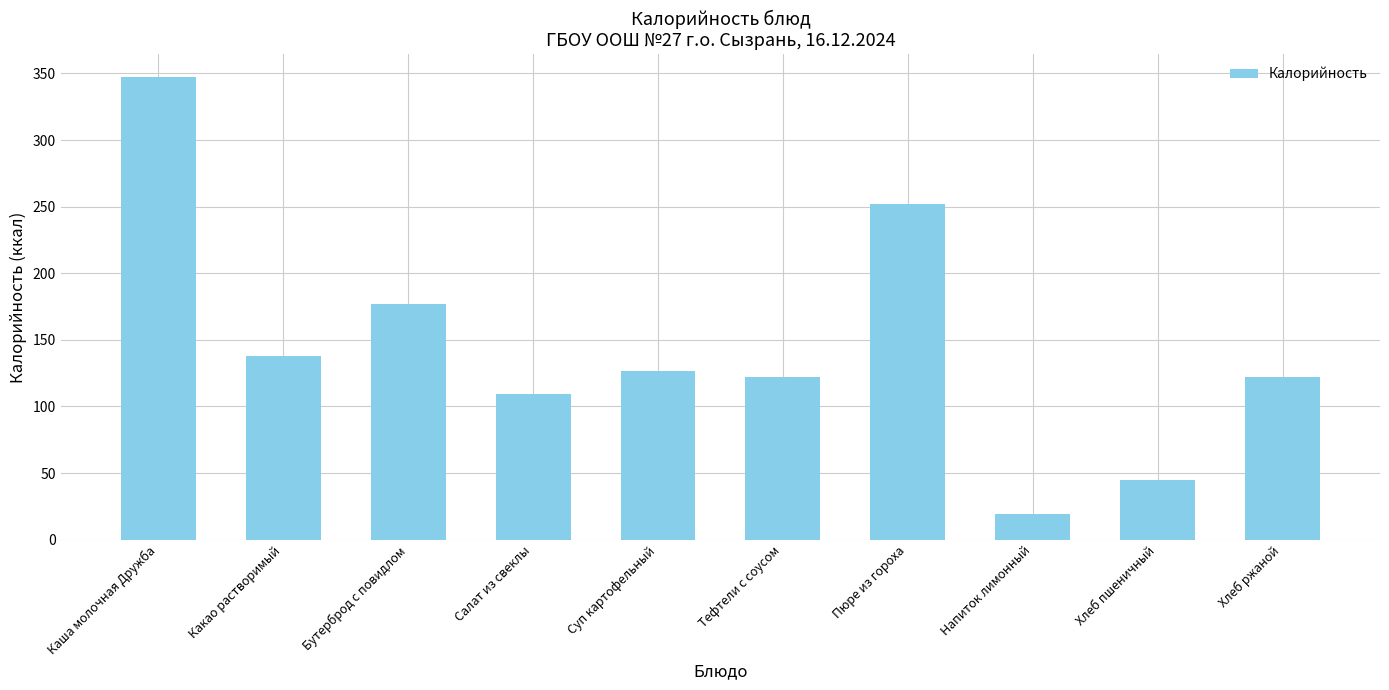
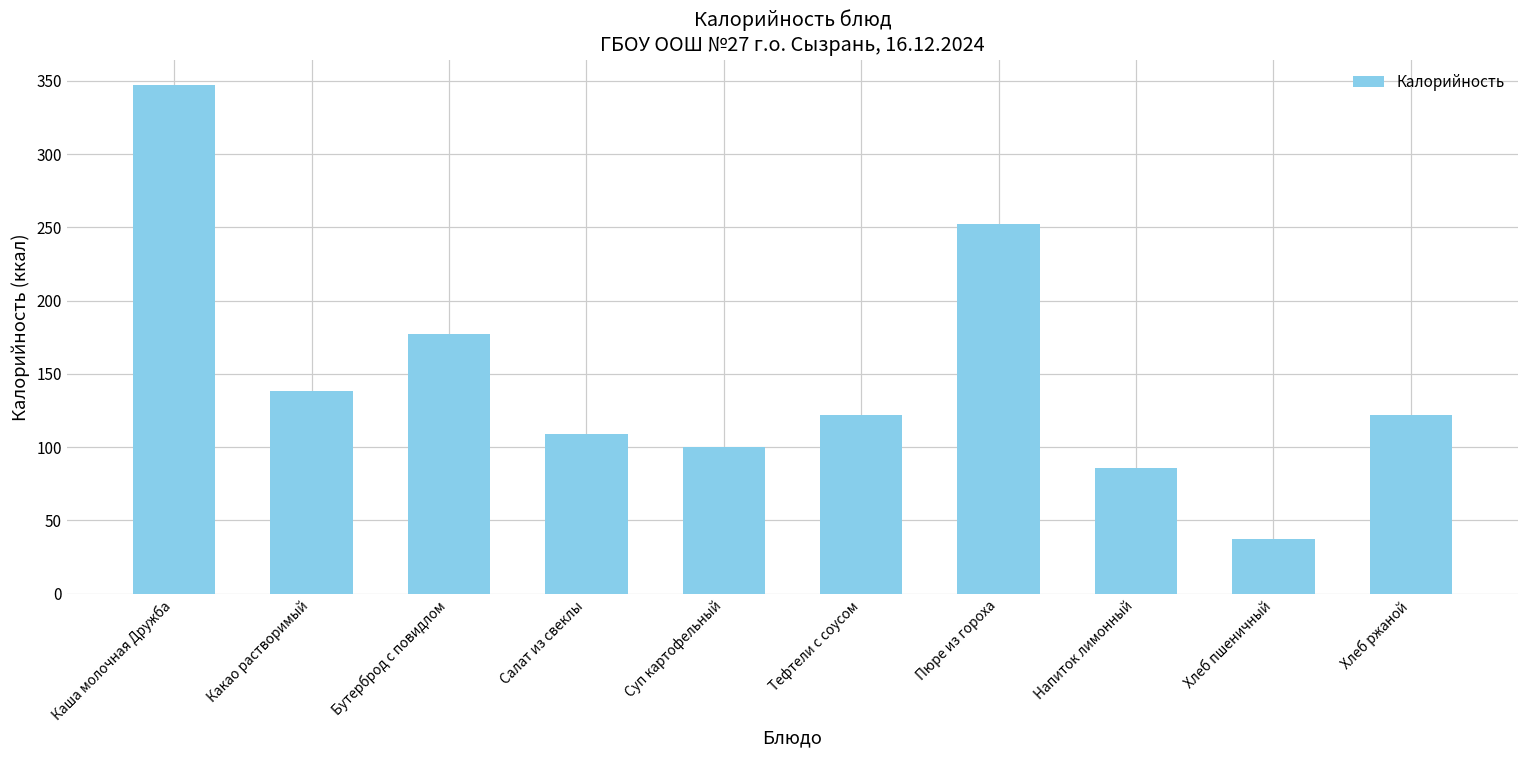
Суп картофельный: 127 -> 100
Напиток лимонный: 19 -> 86
Хлеб пшеничный: 45 -> 37
